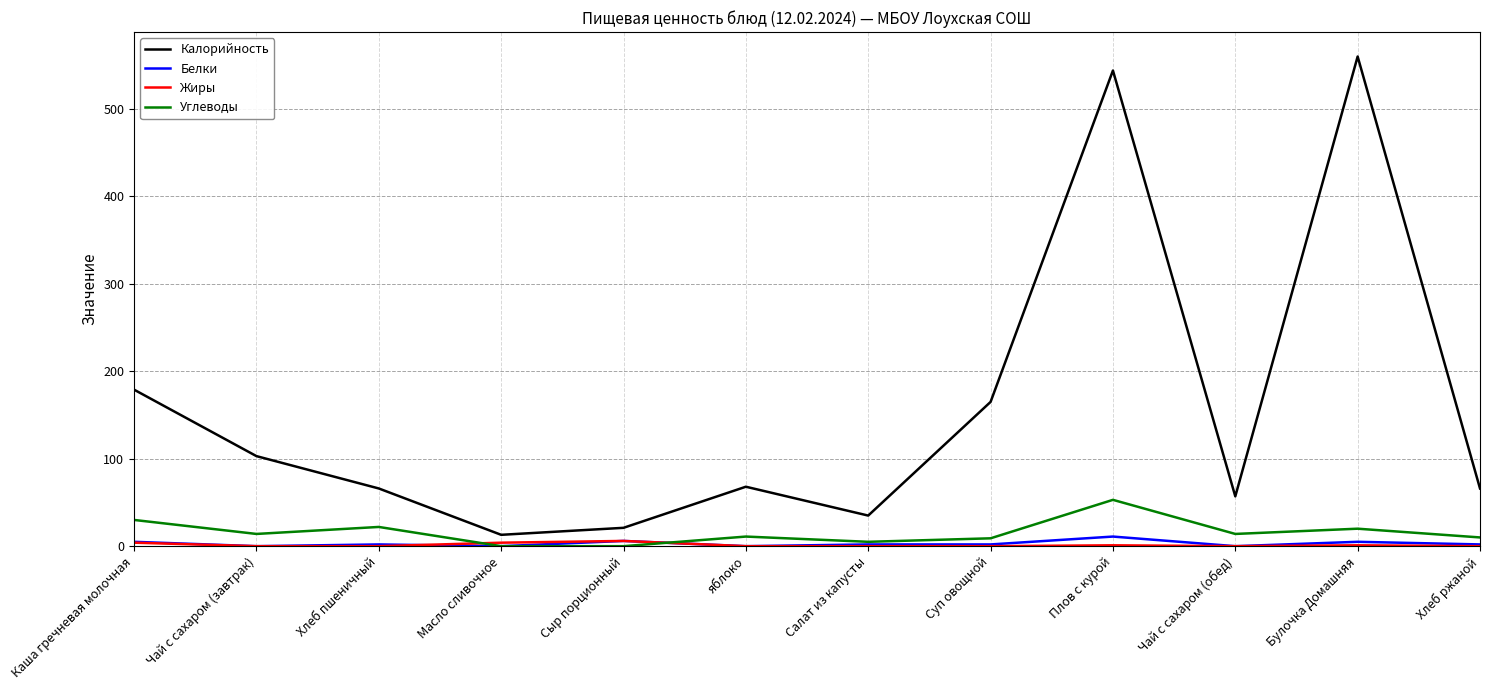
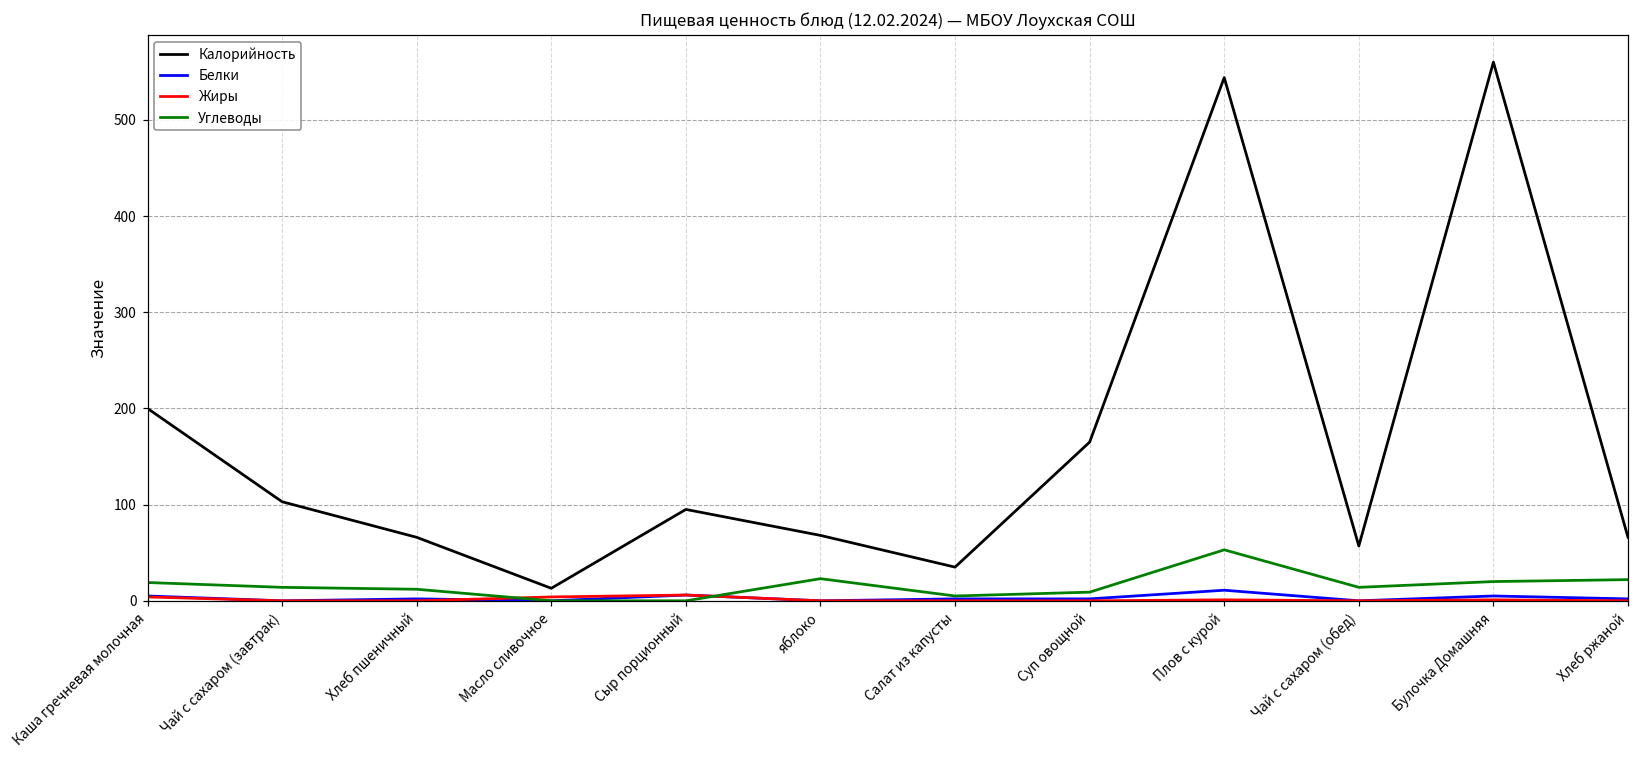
Калорийность, Каша гречневая молочная: 180 -> 200
Углеводы, Каша гречневая молочная: 30 -> 20
Углеводы, Хлеб пшеничный: 20 -> 10
Калорийность, Сыр порционный: 20 -> 100
Углеводы, яблоко: 10 -> 20
Углеводы, Хлеб ржаной: 10 -> 20
